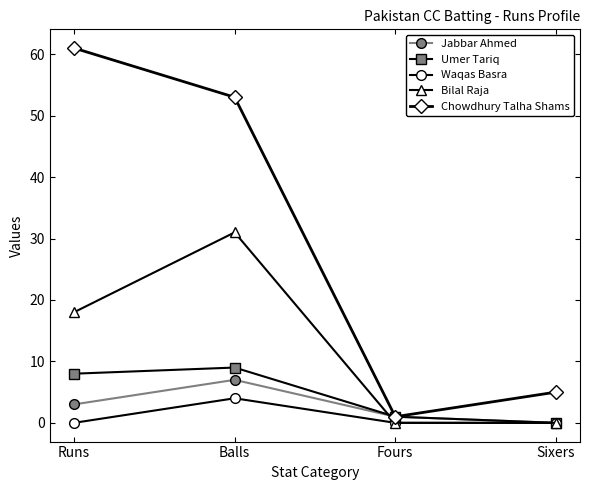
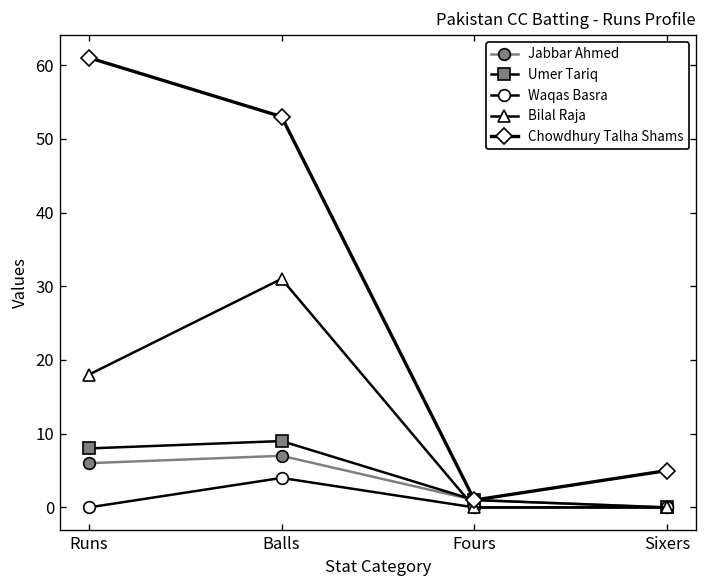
Jabbar Ahmed, Runs: 3 -> 6
